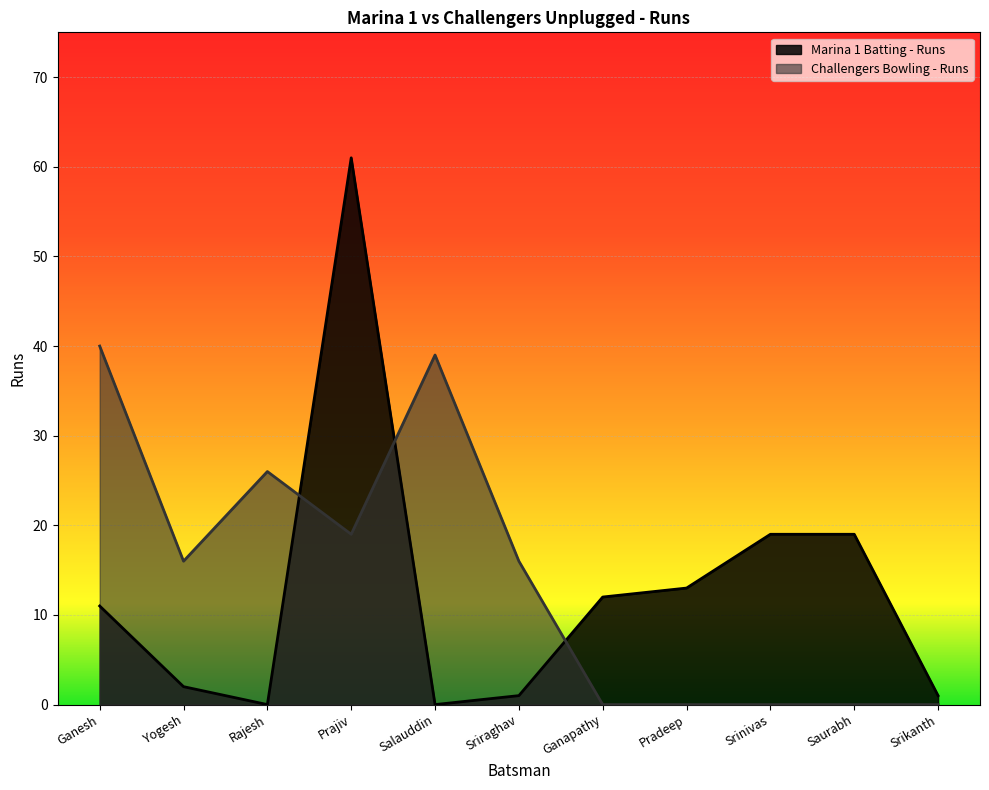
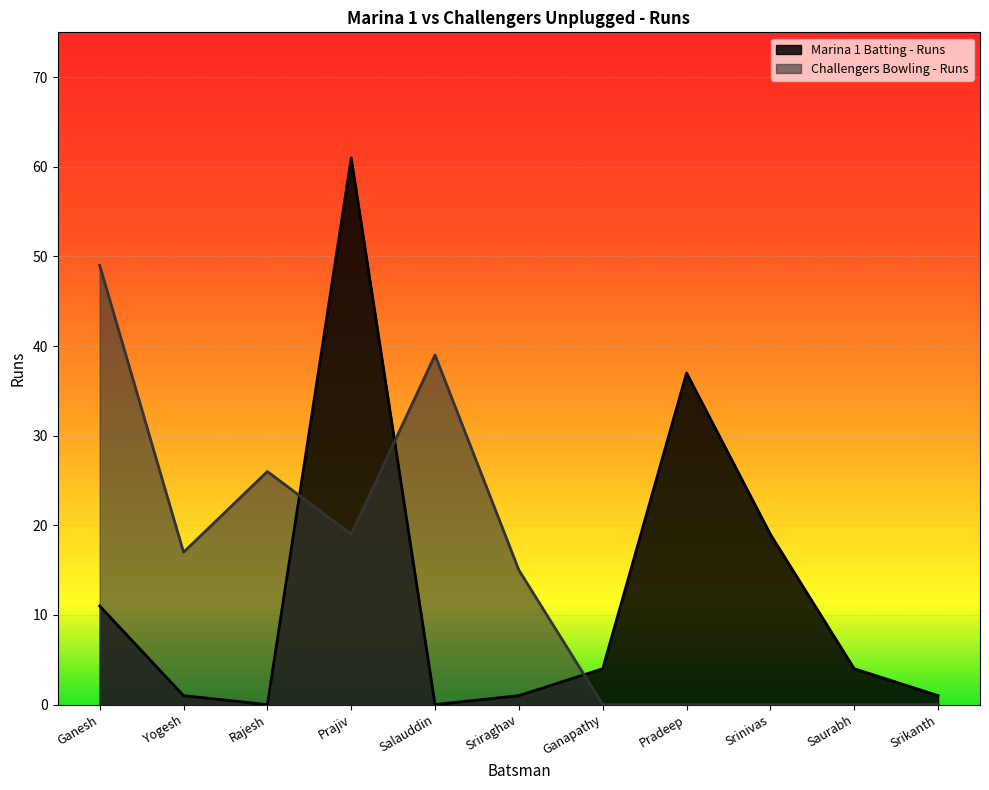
Challengers Bowling - Runs, Ganesh: 40 -> 49
Marina 1 Batting - Runs, Yogesh: 2 -> 1
Challengers Bowling - Runs, Yogesh: 16 -> 17
Challengers Bowling - Runs, Sriraghav: 16 -> 15
Marina 1 Batting - Runs, Ganapathy: 12 -> 4
Marina 1 Batting - Runs, Pradeep: 13 -> 37
Marina 1 Batting - Runs, Saurabh: 19 -> 4
